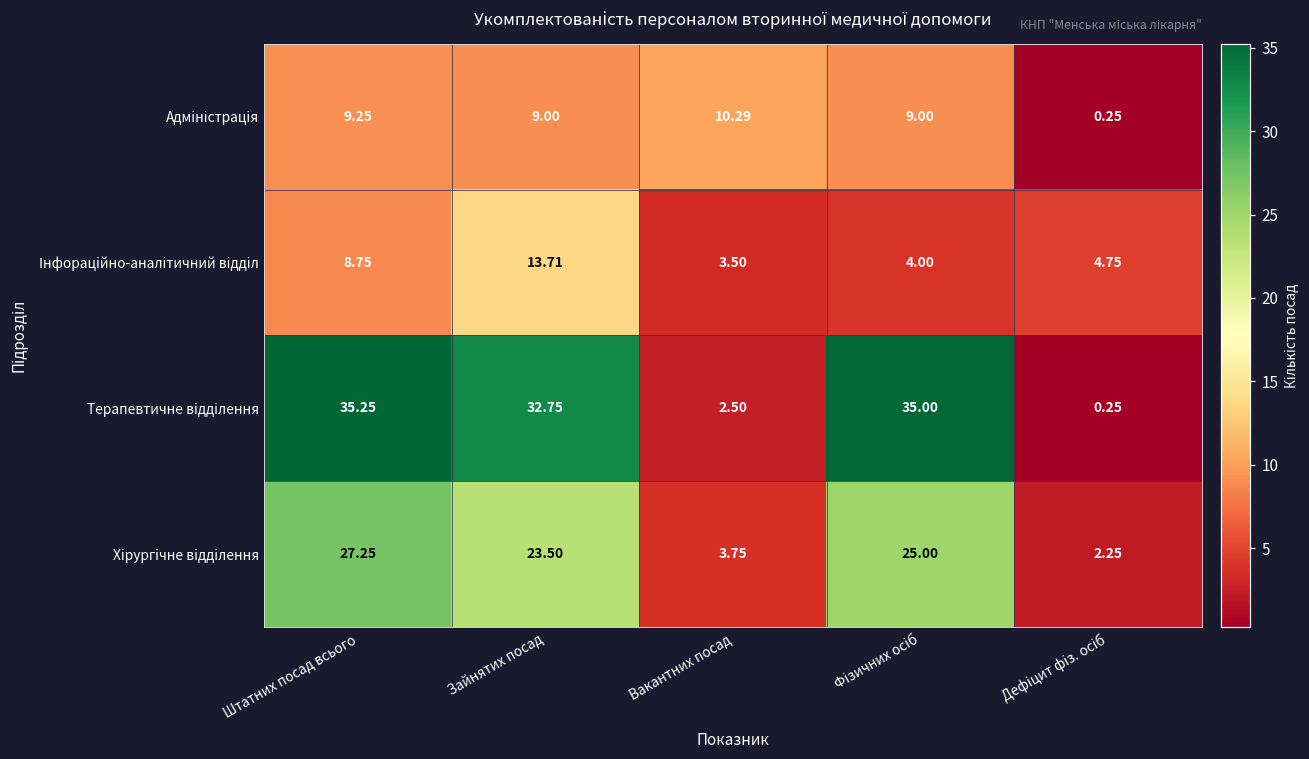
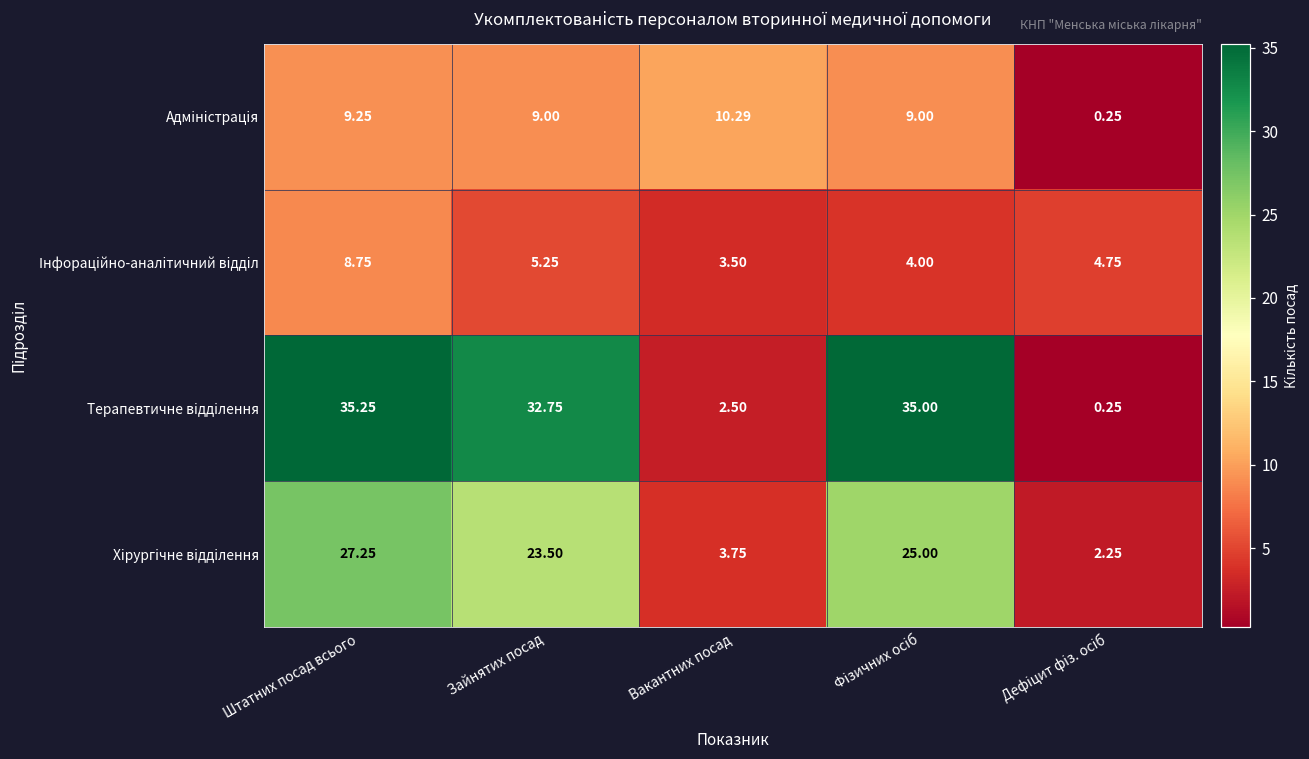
Інфораційно-аналітичний відділ, Зайнятих посад: 13.71 -> 5.25
